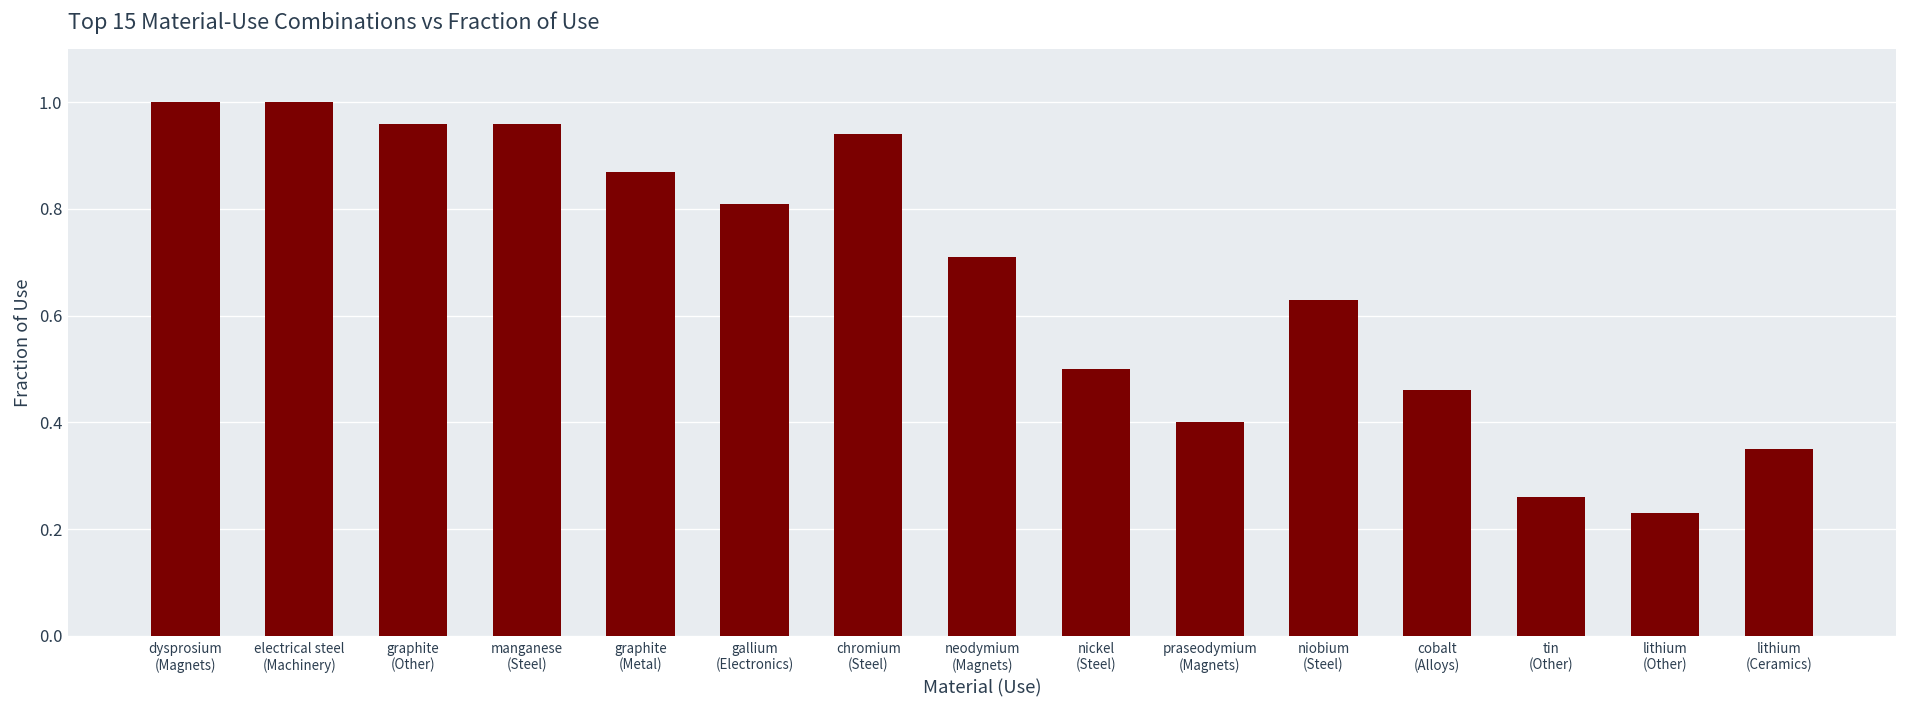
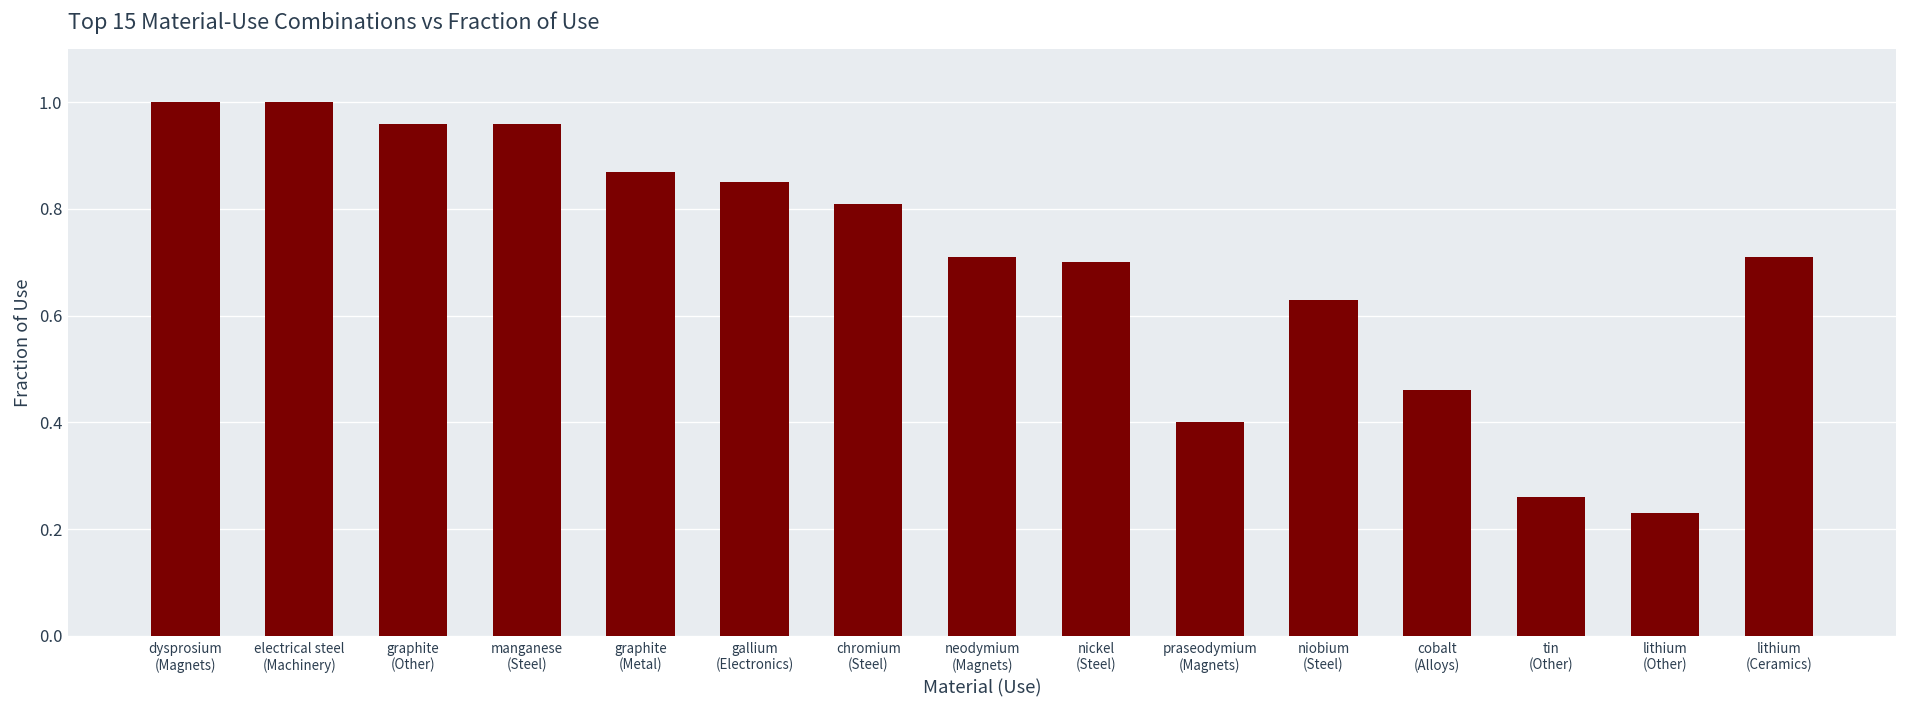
gallium (Electronics): 0.81 -> 0.85
chromium (Steel): 0.94 -> 0.81
nickel (Steel): 0.5 -> 0.7
lithium (Ceramics): 0.35 -> 0.71
